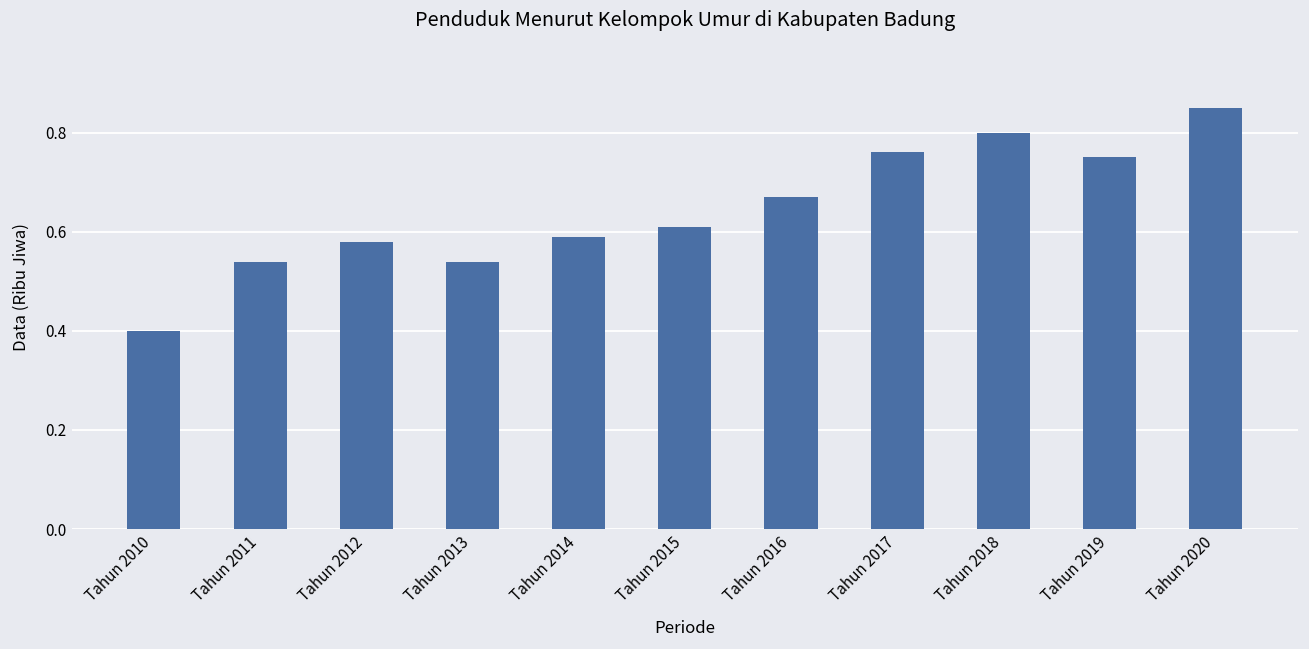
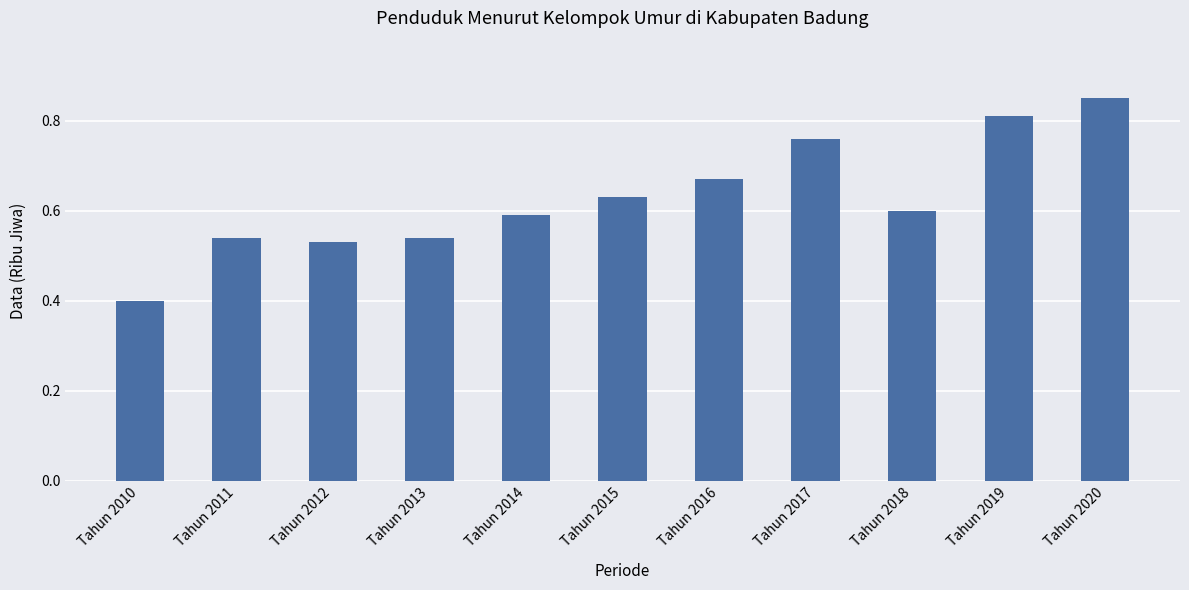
Tahun 2012: 0.58 -> 0.53
Tahun 2015: 0.61 -> 0.63
Tahun 2018: 0.8 -> 0.6
Tahun 2019: 0.75 -> 0.81
